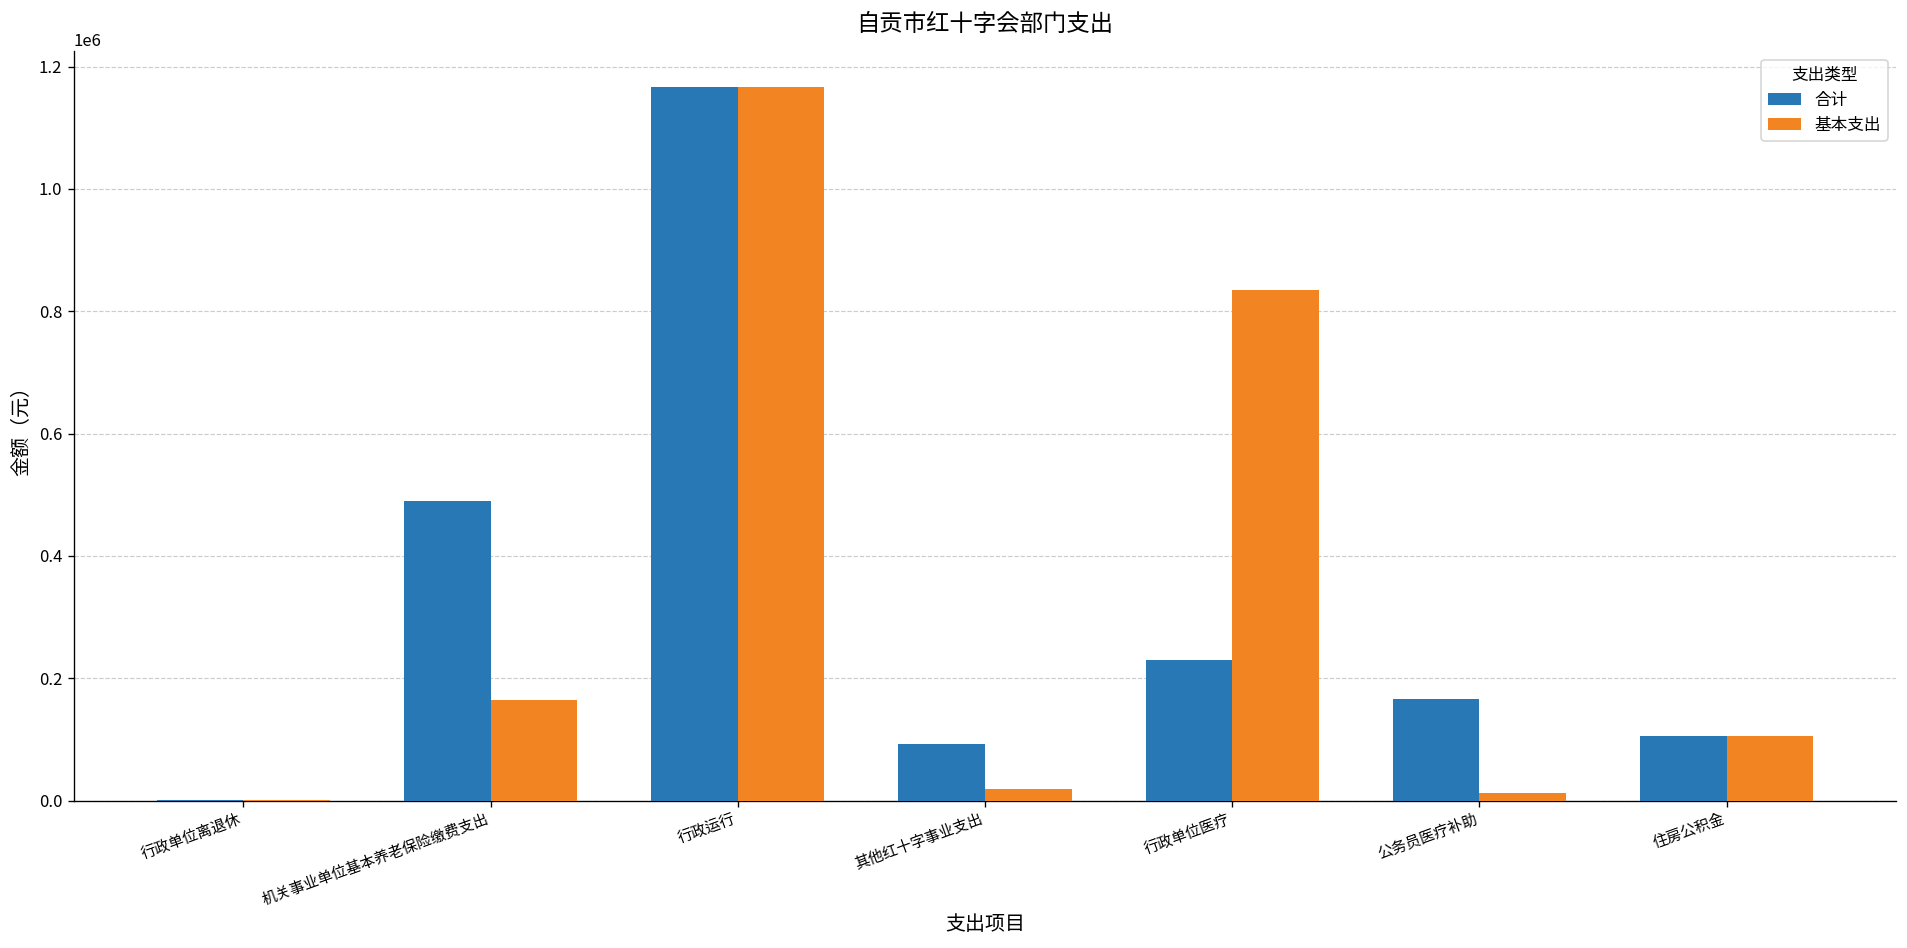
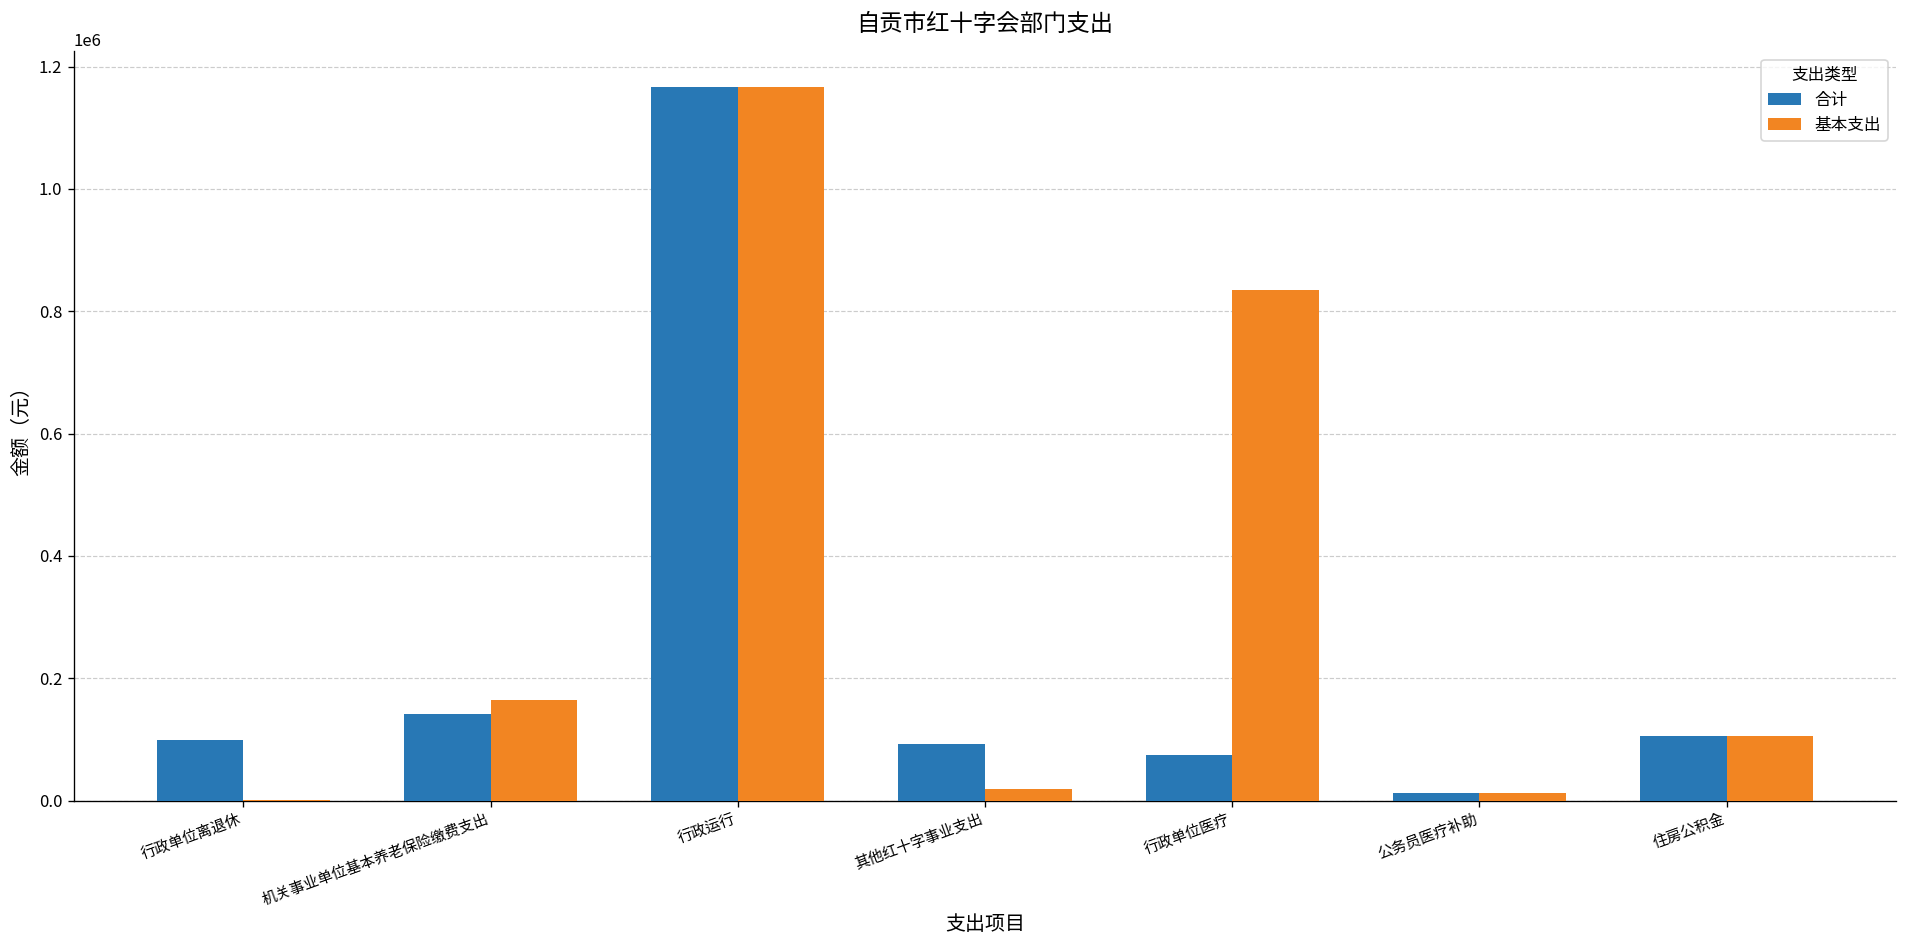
合计, 行政单位离退休: 0 -> 100000
合计, 机关事业单位基本养老保险缴费支出: 490000 -> 140000
合计, 行政单位医疗: 230000 -> 70000
合计, 公务员医疗补助: 170000 -> 10000
